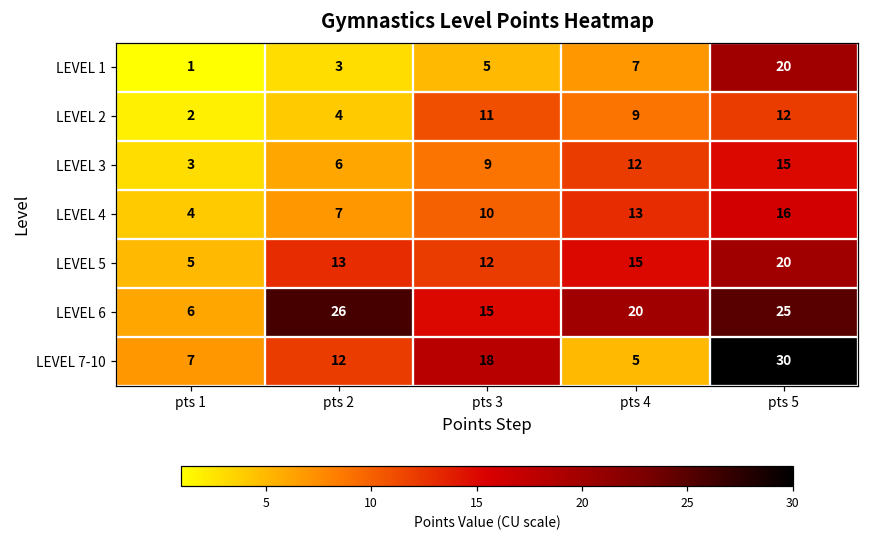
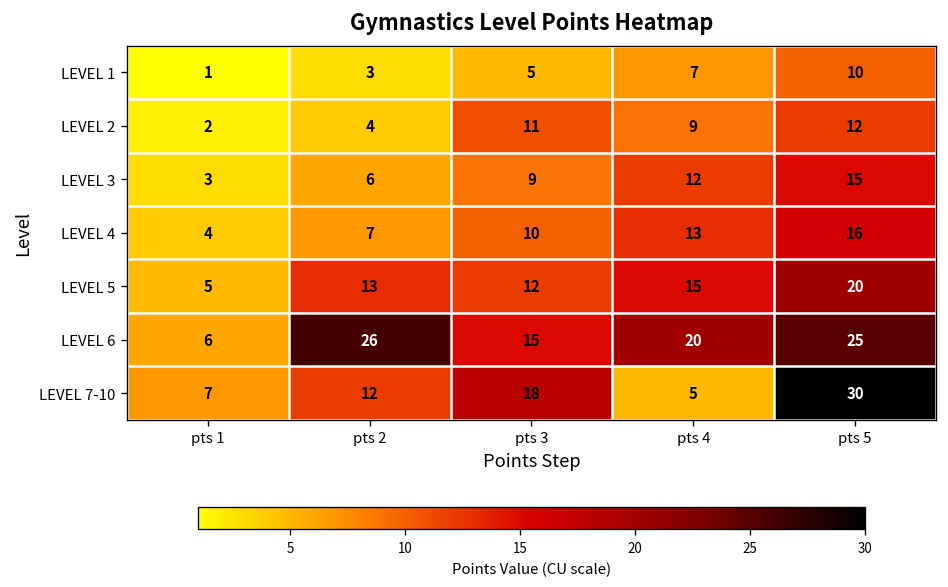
LEVEL 1, pts 5: 20 -> 10
